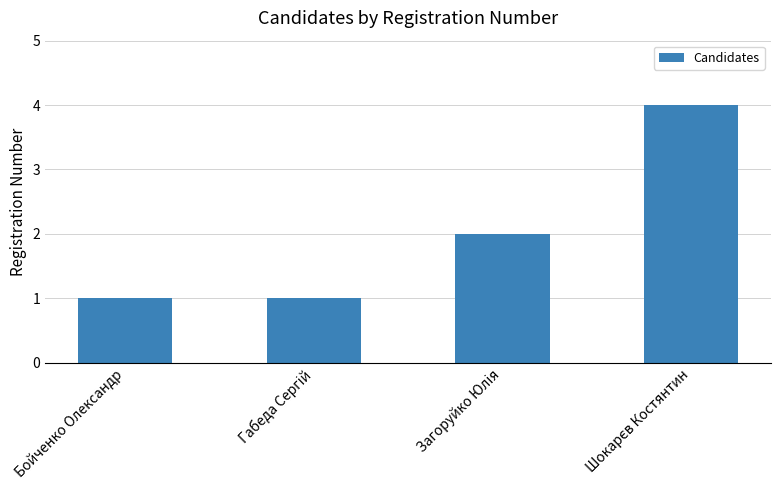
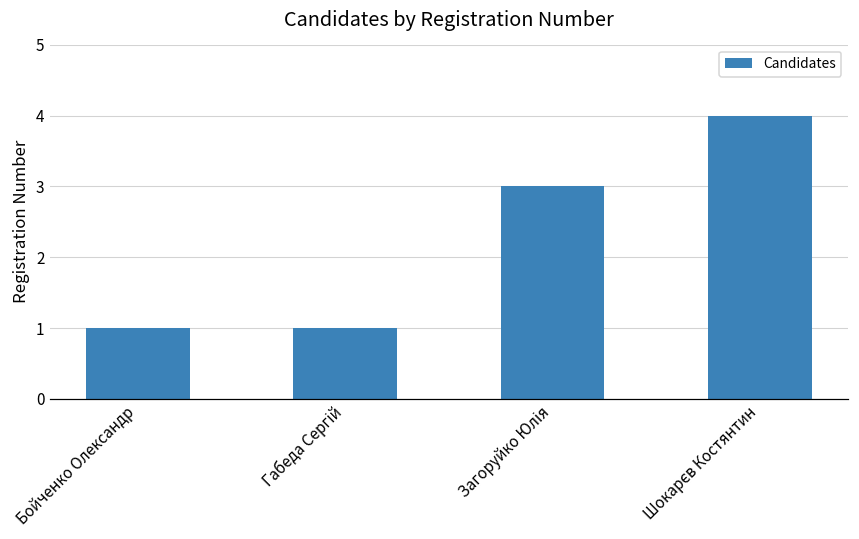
Загоруйко Юлія: 2 -> 3
